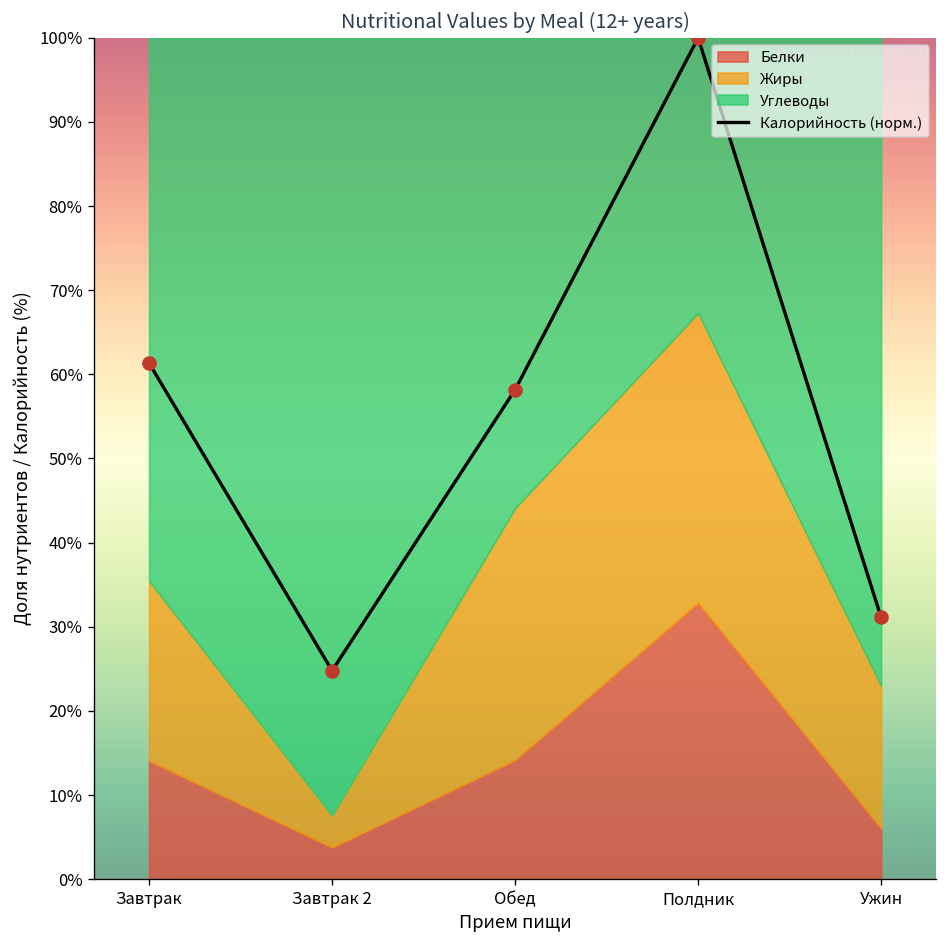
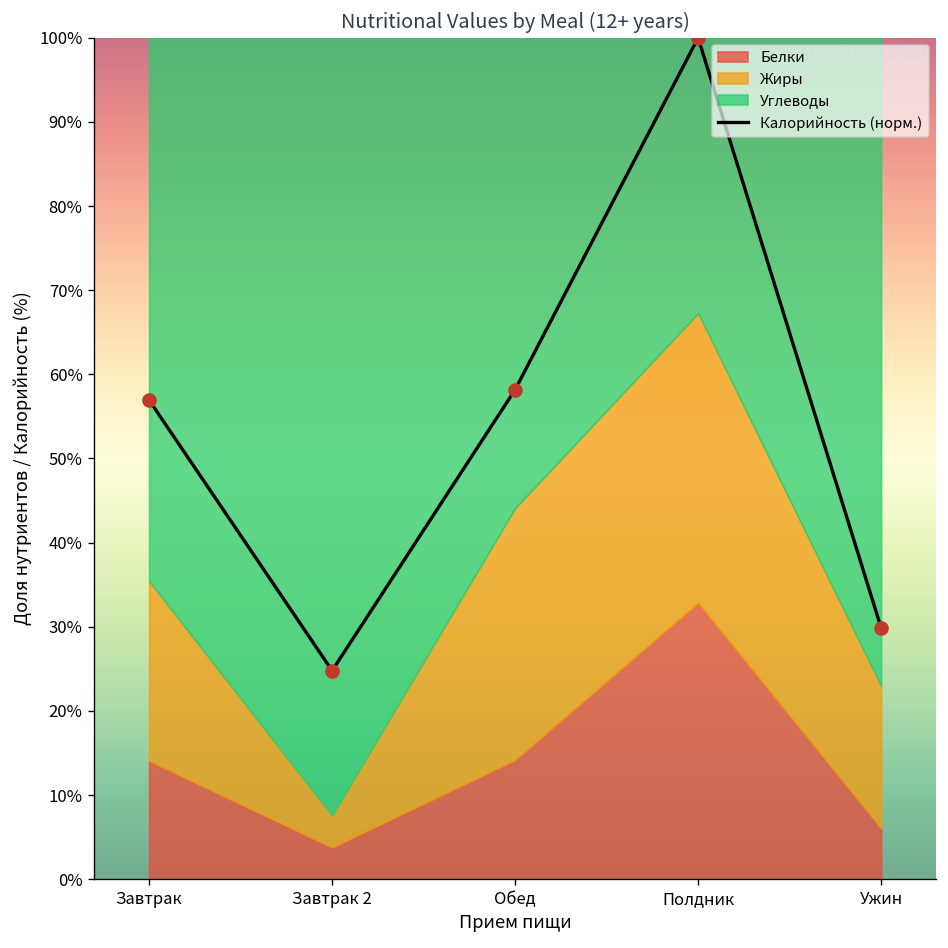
Калорийность (норм.), Завтрак: 61% -> 57%
Калорийность (норм.), Ужин: 31% -> 30%
